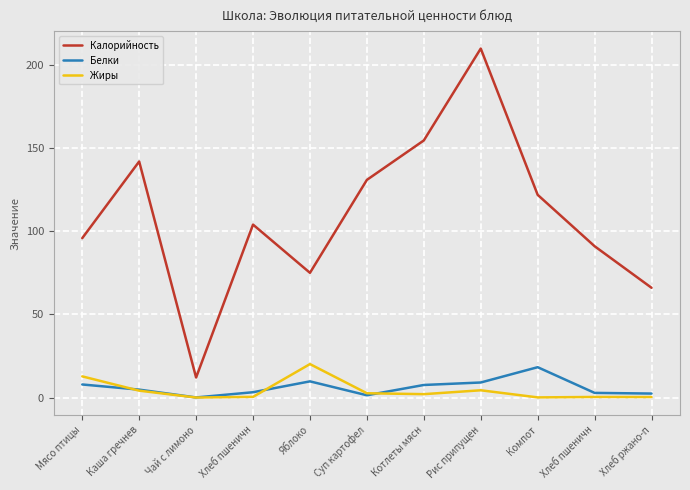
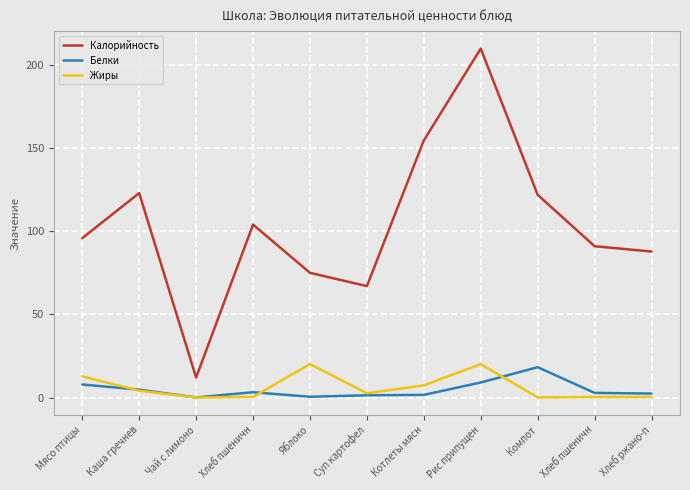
Калорийность, Каша гречнев: 142 -> 123
Белки, Яблоко: 10 -> 0
Калорийность, Суп картофел: 131 -> 67
Белки, Котлеты мясн: 8 -> 2
Жиры, Котлеты мясн: 2 -> 7
Жиры, Рис припущен: 4 -> 20
Калорийность, Хлеб ржано-п: 66 -> 88
